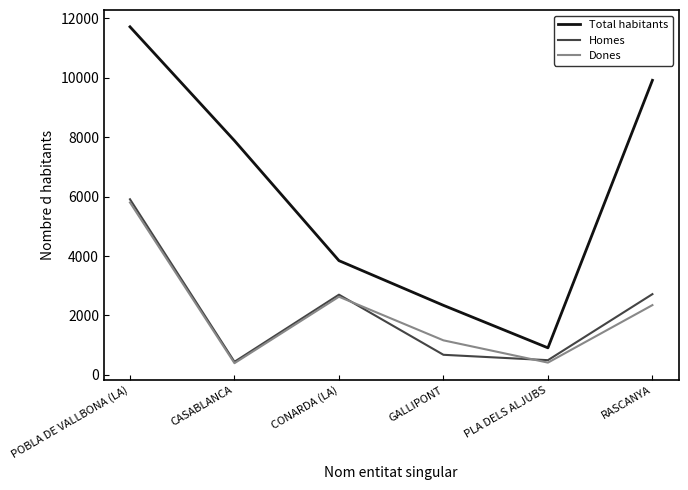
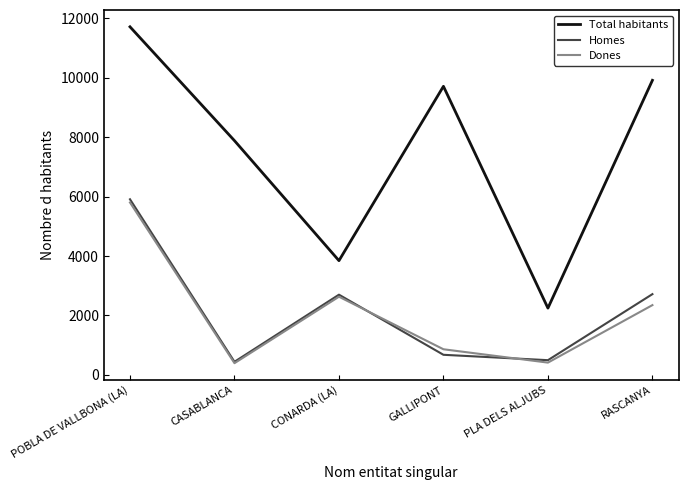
Total habitants, GALLIPONT: 2300 -> 9700
Dones, GALLIPONT: 1200 -> 900
Total habitants, PLA DELS ALJUBS: 900 -> 2200
